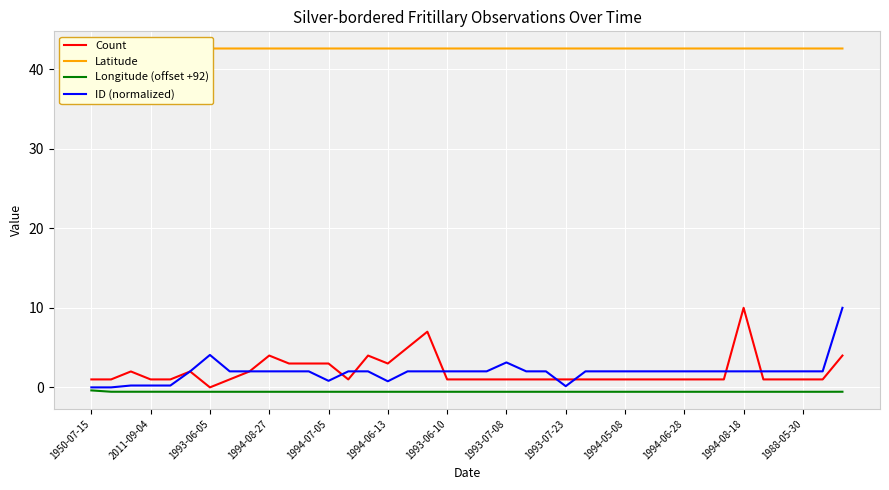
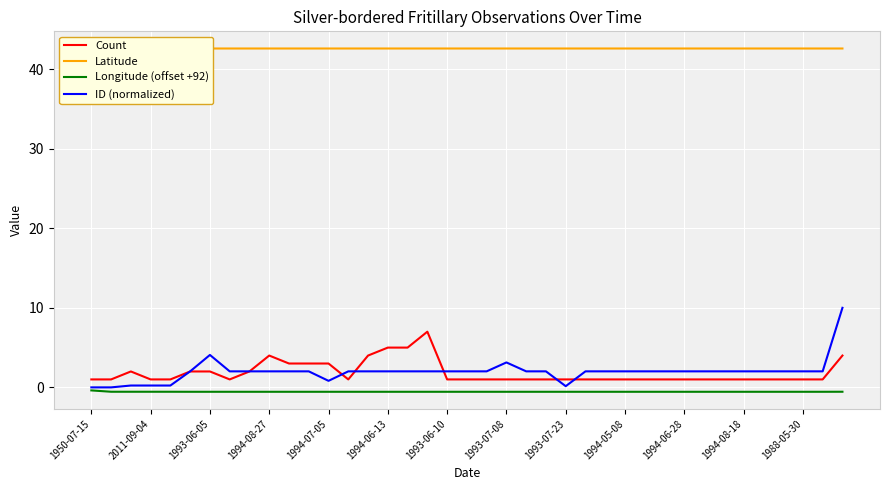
Count, 1993-06-05: 0 -> 2
Count, 1994-06-13: 3 -> 5
ID (normalized), 1994-06-13: 1 -> 2
Count, 1994-08-18: 10 -> 1
